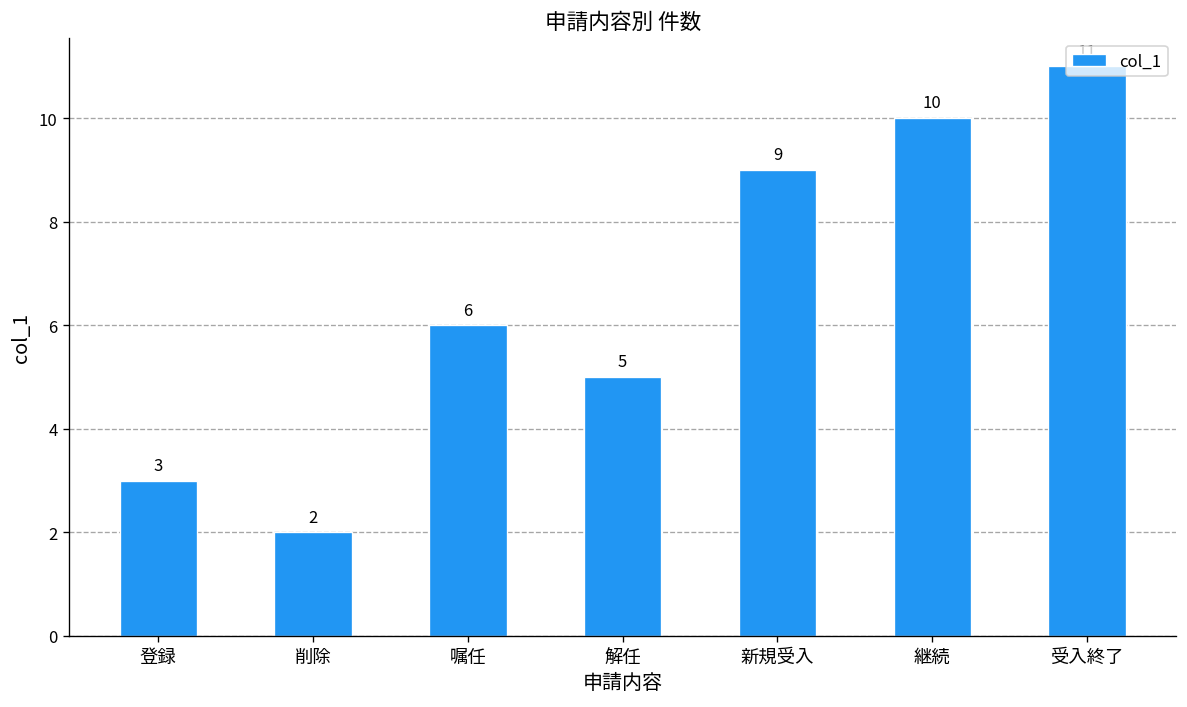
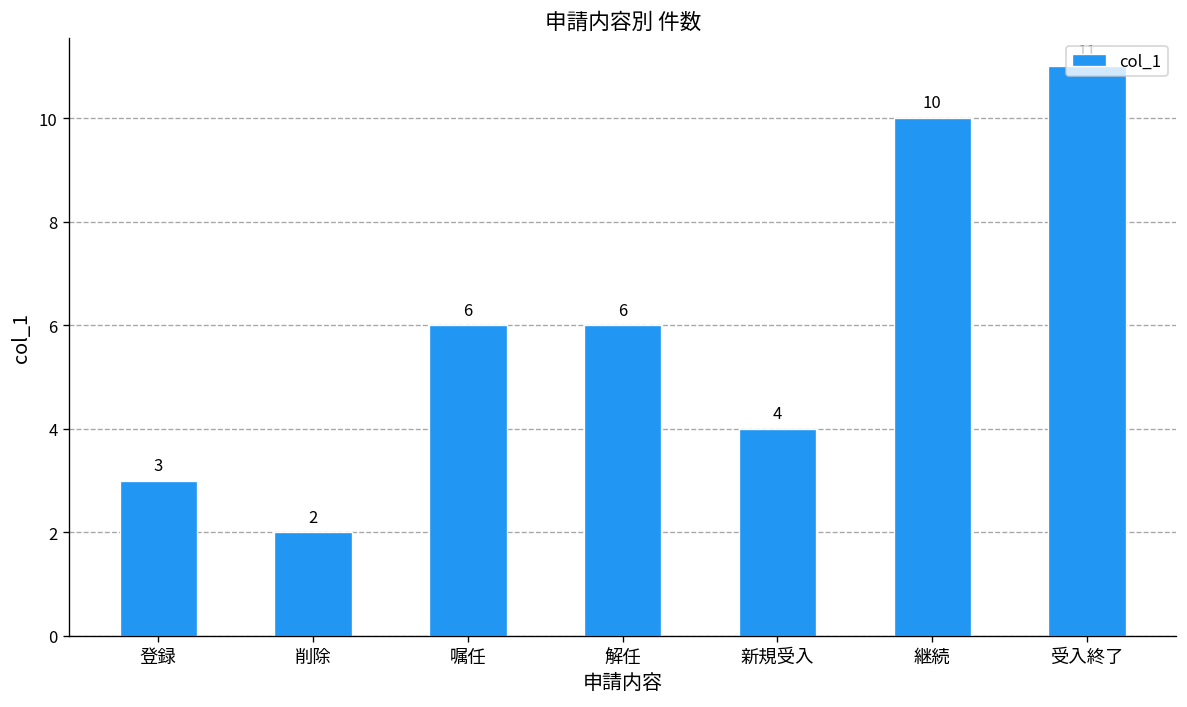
解任: 5 -> 6
新規受入: 9 -> 4
